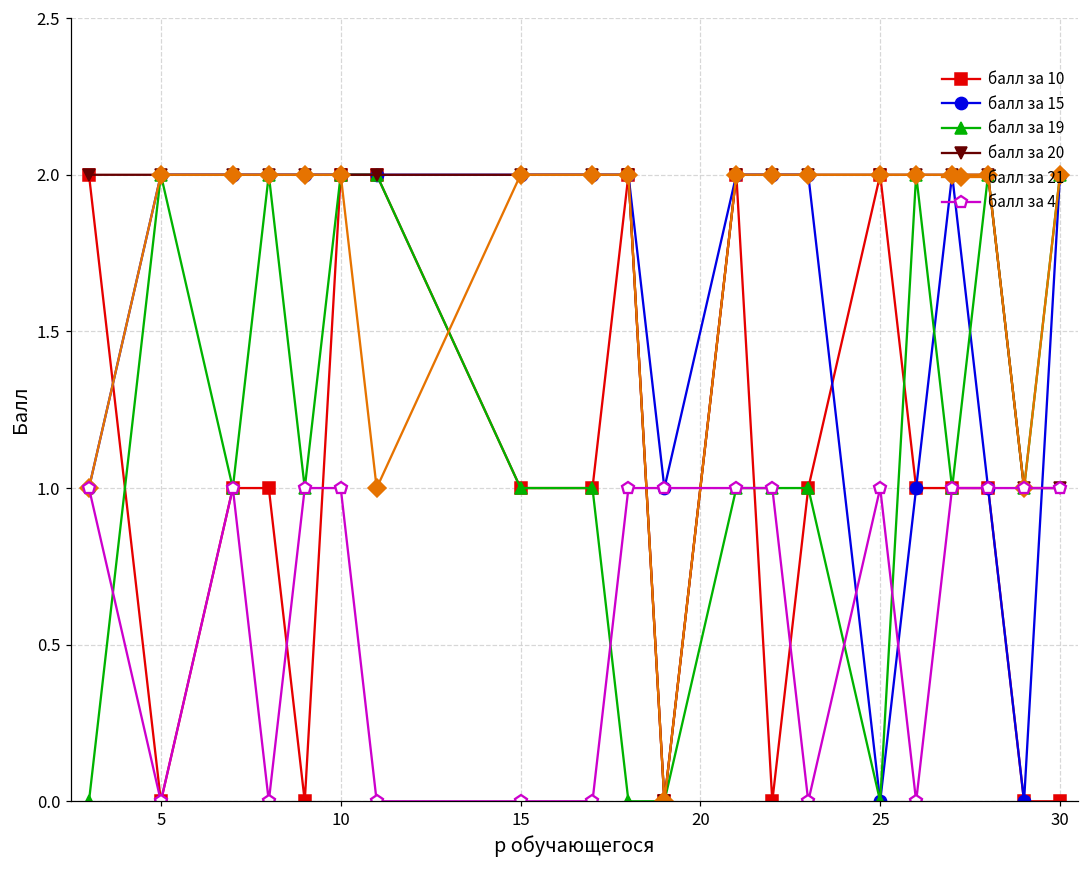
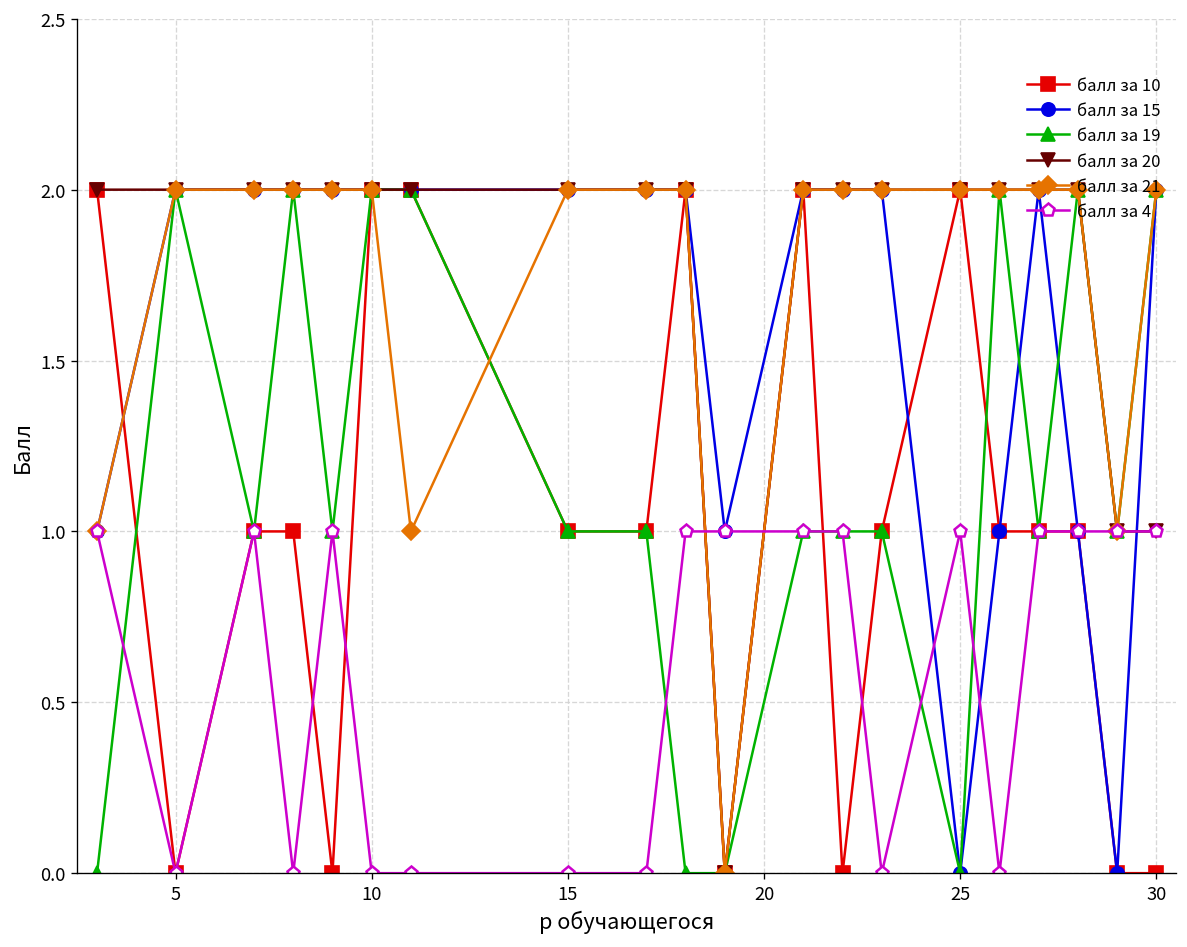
балл за 4, 10: 1 -> 0
